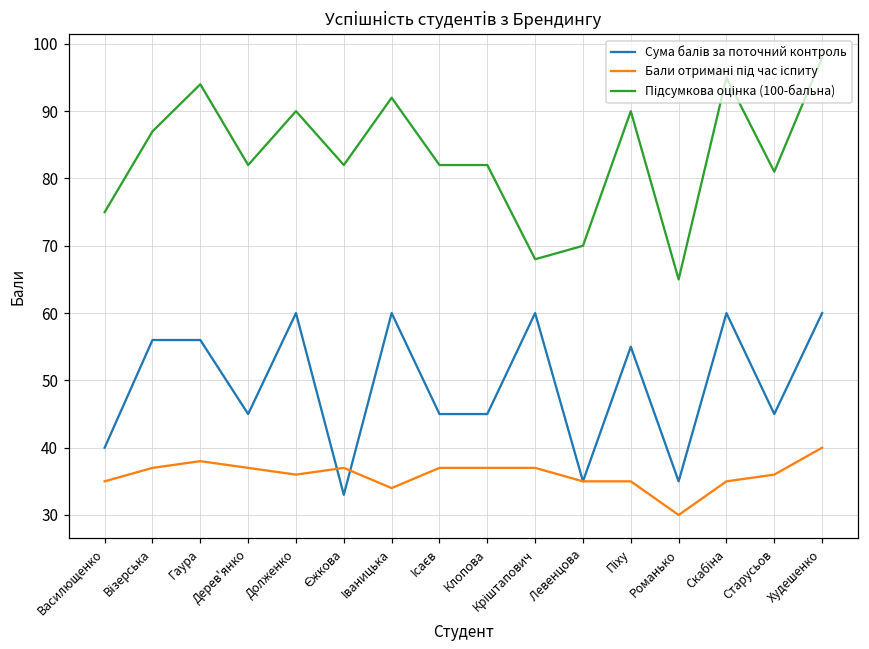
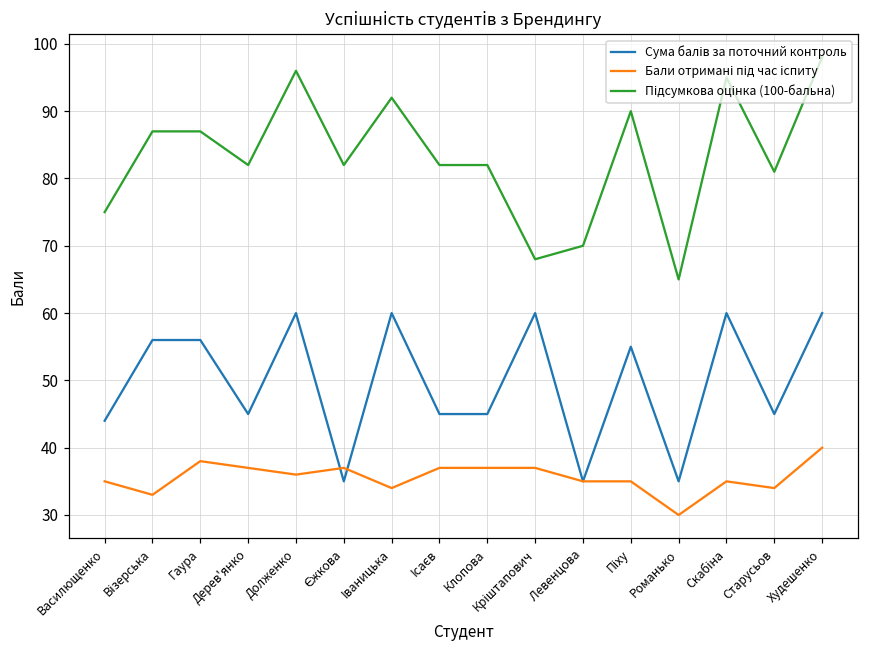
Сума балів за поточний контроль, Василющенко: 40 -> 44
Бали отримані під час іспиту, Візерська: 37 -> 33
Підсумкова оцінка (100-бальна), Гаура: 94 -> 87
Підсумкова оцінка (100-бальна), Долженко: 90 -> 96
Сума балів за поточний контроль, Єжкова: 33 -> 35
Бали отримані під час іспиту, Старусьов: 36 -> 34
